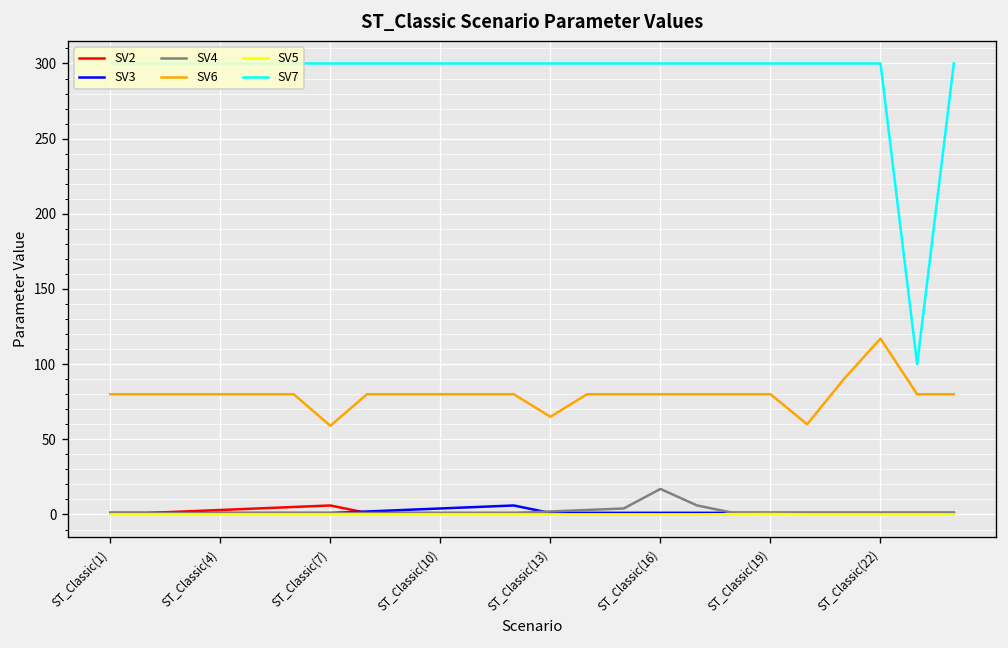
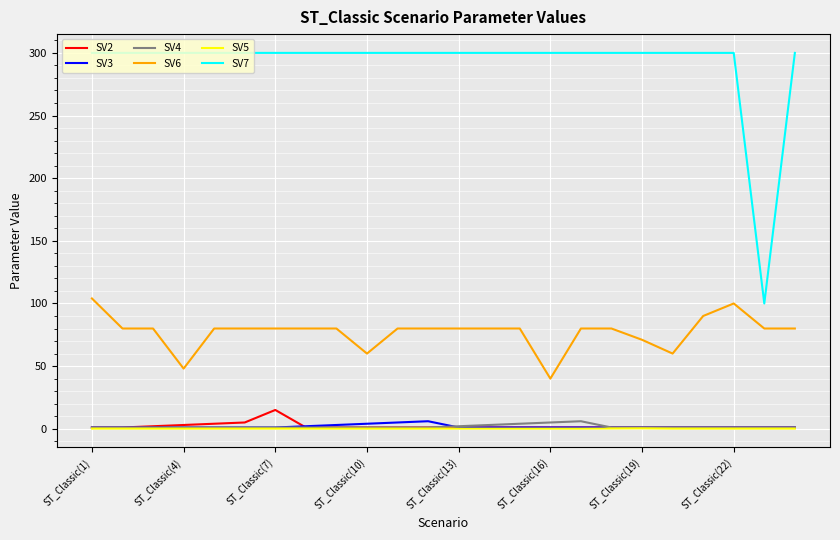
SV6, ST_Classic(1): 80 -> 104
SV6, ST_Classic(4): 80 -> 48
SV2, ST_Classic(7): 6 -> 15
SV6, ST_Classic(7): 59 -> 80
SV6, ST_Classic(10): 80 -> 60
SV6, ST_Classic(13): 65 -> 80
SV4, ST_Classic(16): 17 -> 5
SV6, ST_Classic(16): 80 -> 40
SV6, ST_Classic(19): 80 -> 71
SV6, ST_Classic(22): 117 -> 100
